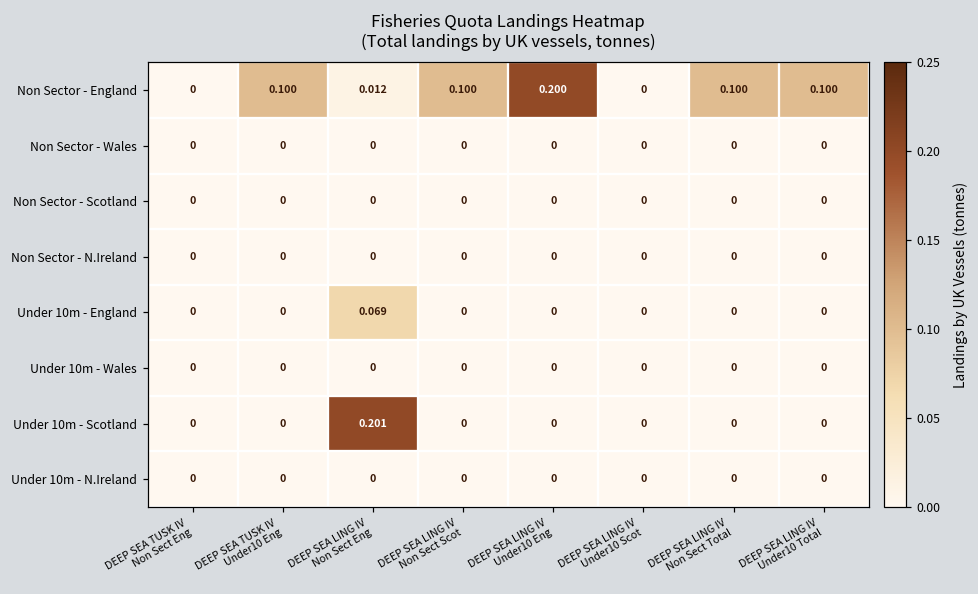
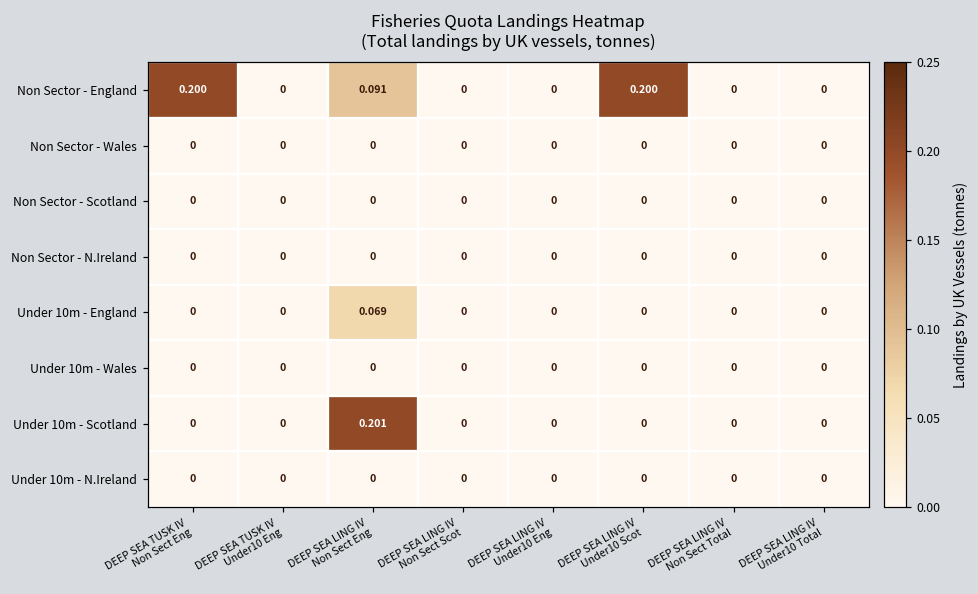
Non Sector - England, DEEP SEA TUSK IV Non Sect Eng: 0 -> 0.200
Non Sector - England, DEEP SEA TUSK IV Under10 Eng: 0.100 -> 0
Non Sector - England, DEEP SEA LING IV Non Sect Eng: 0.012 -> 0.091
Non Sector - England, DEEP SEA LING IV Non Sect Scot: 0.100 -> 0
Non Sector - England, DEEP SEA LING IV Under10 Eng: 0.200 -> 0
Non Sector - England, DEEP SEA LING IV Under10 Scot: 0 -> 0.200
Non Sector - England, DEEP SEA LING IV Non Sect Total: 0.100 -> 0
Non Sector - England, DEEP SEA LING IV Under10 Total: 0.100 -> 0
